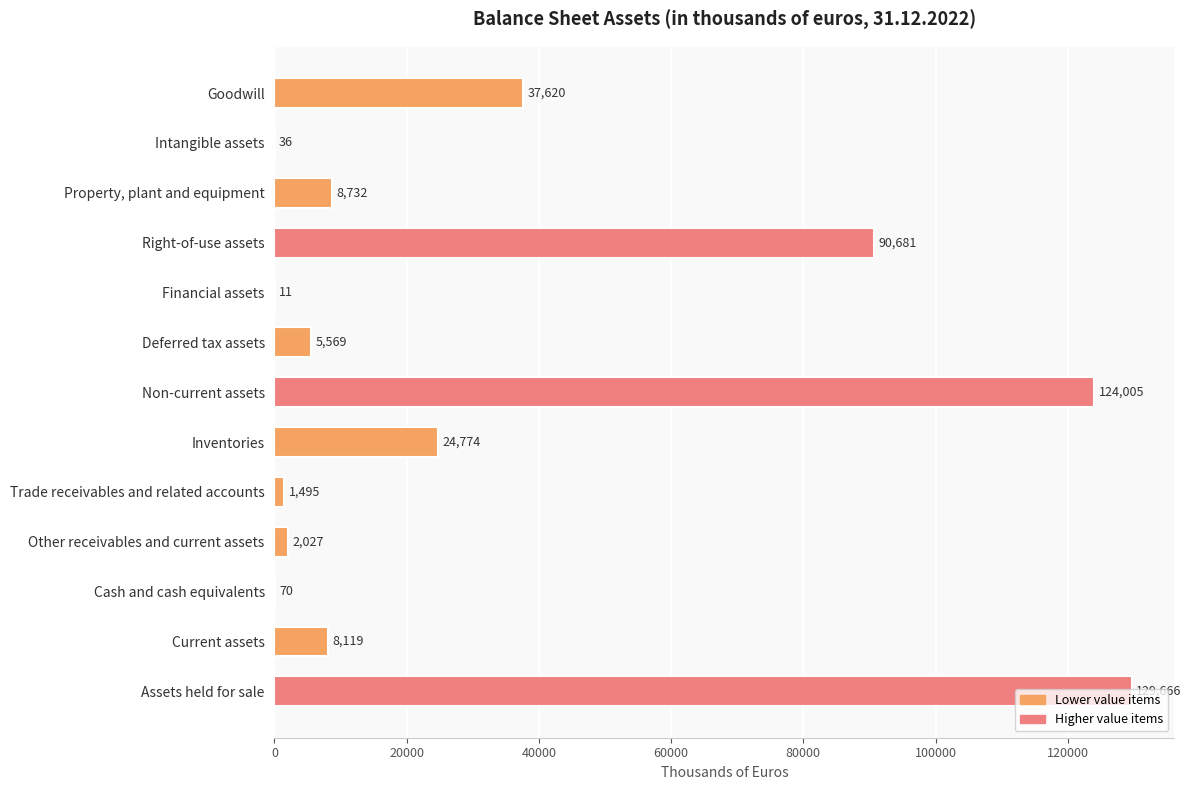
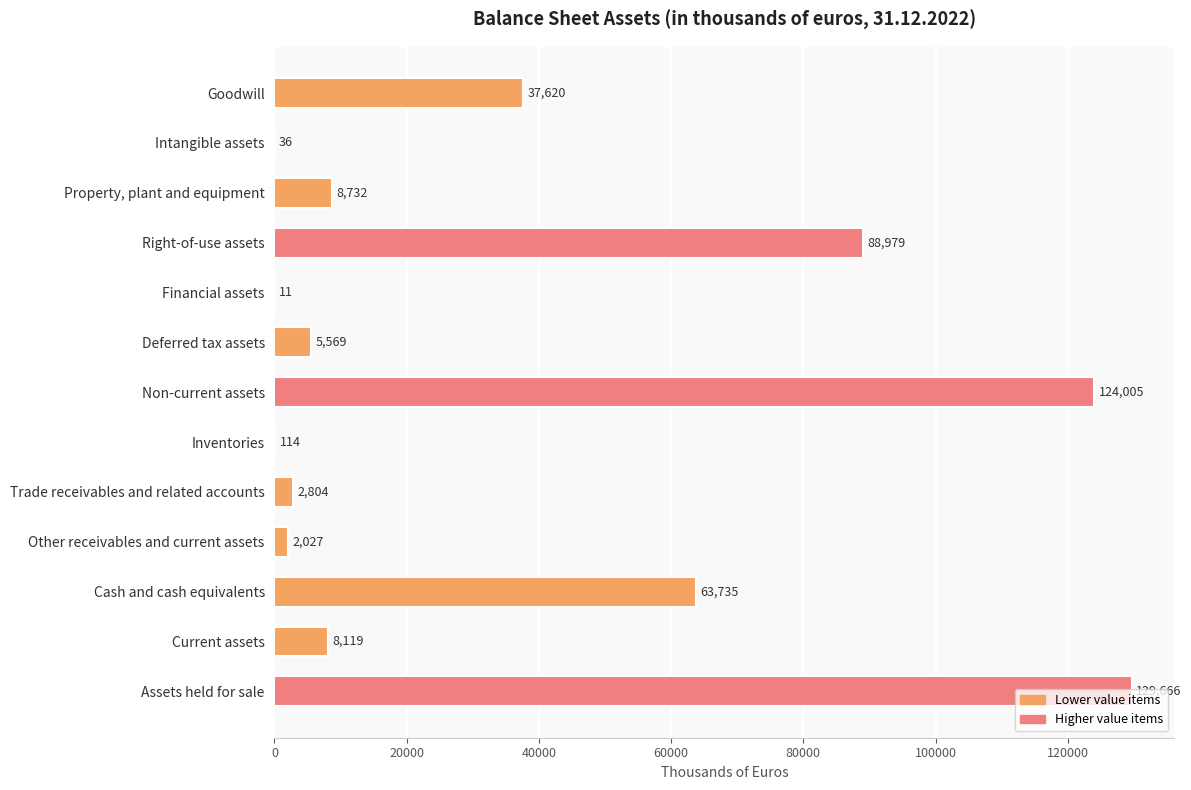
Right-of-use assets: 90,681 -> 88,979
Inventories: 24,774 -> 114
Trade receivables and related accounts: 1,495 -> 2,804
Cash and cash equivalents: 70 -> 63,735
